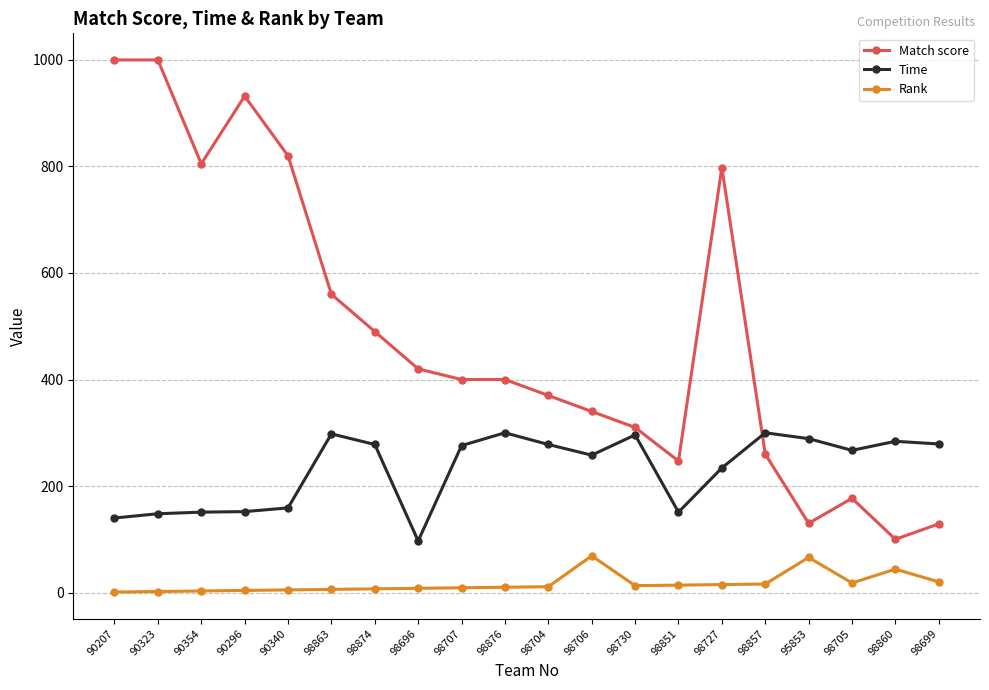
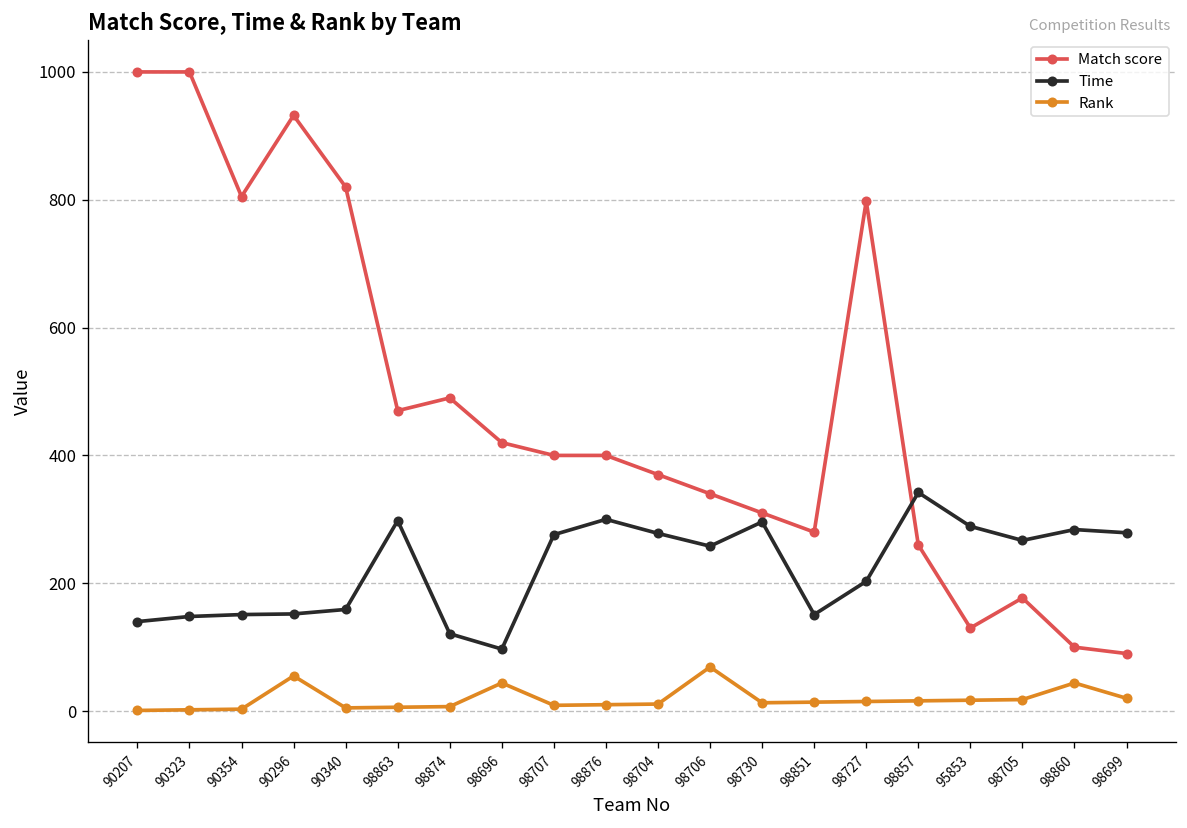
Rank, 90296: 0 -> 60
Match score, 98863: 560 -> 470
Time, 98874: 280 -> 120
Rank, 98696: 10 -> 40
Match score, 98851: 250 -> 280
Time, 98727: 230 -> 200
Time, 98857: 300 -> 340
Rank, 95853: 70 -> 20
Match score, 98699: 130 -> 90
